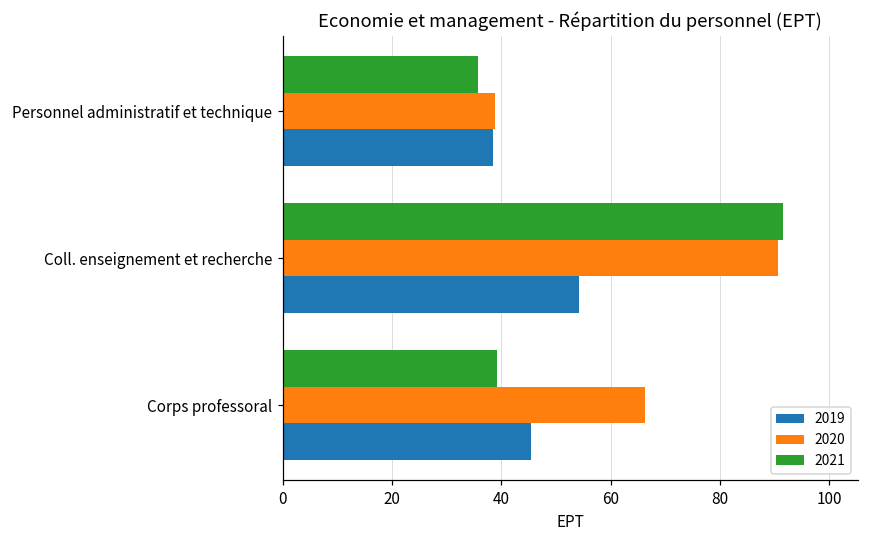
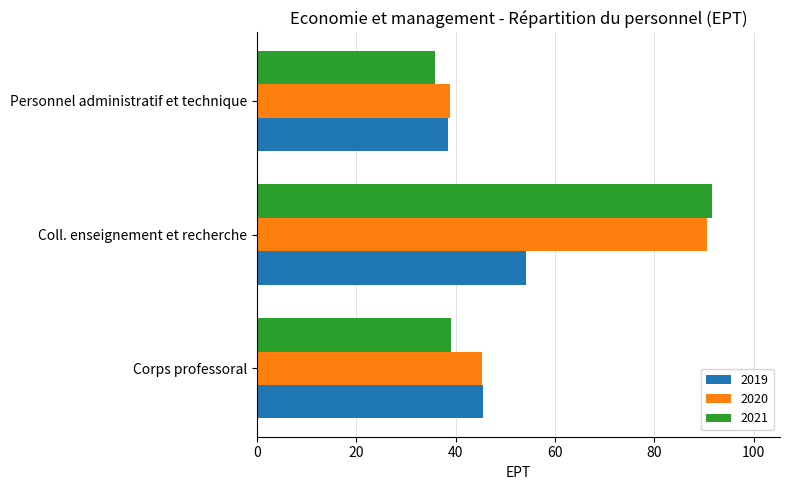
2020, Corps professoral: 66 -> 45
